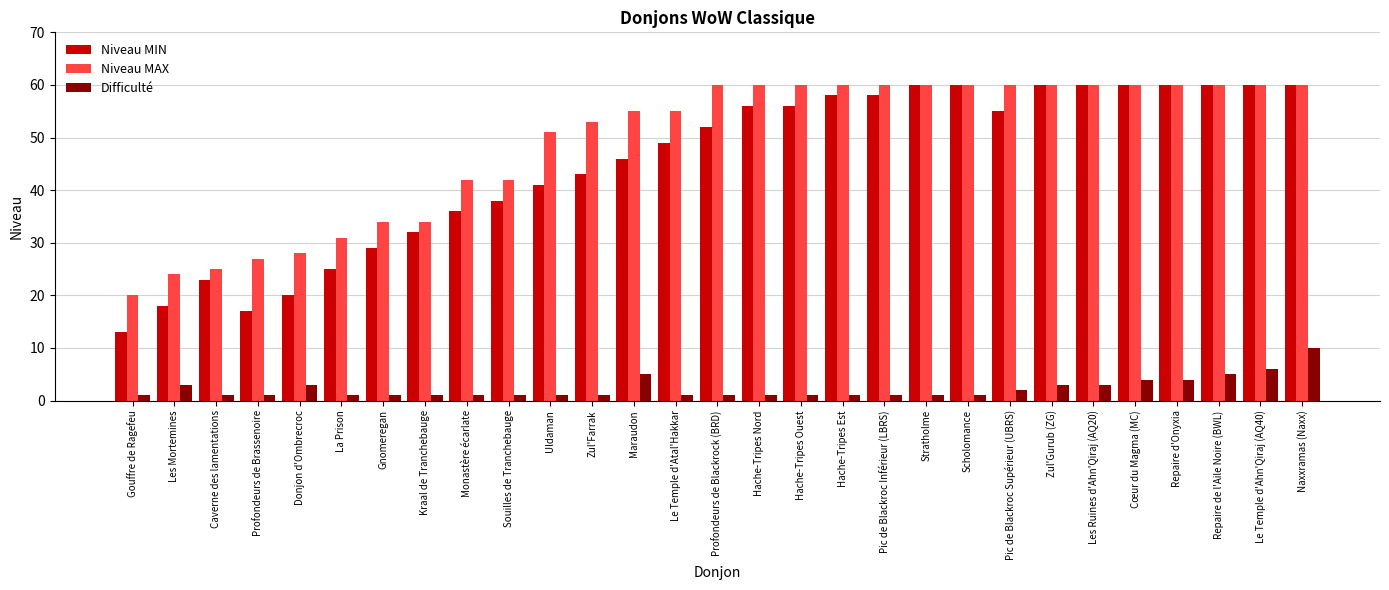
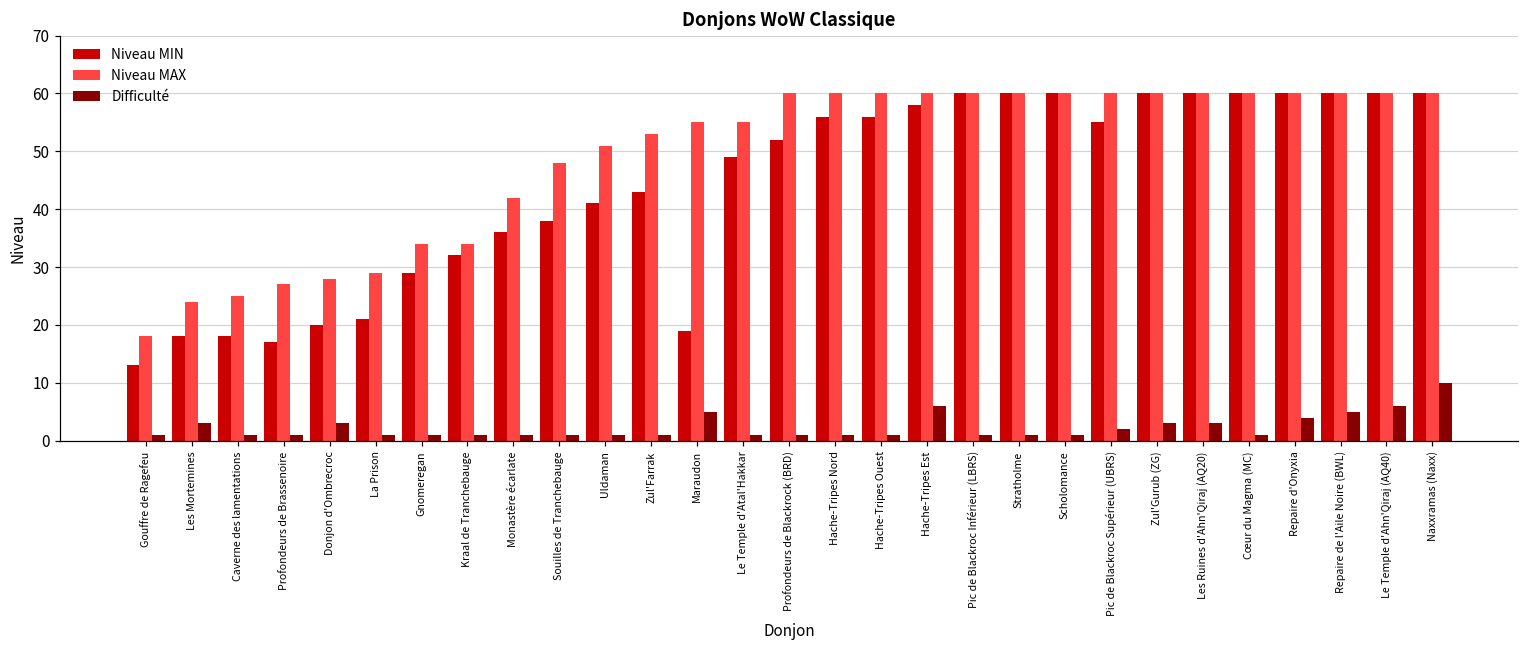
Niveau MAX, Gouffre de Ragefeu: 20 -> 18
Niveau MIN, Caverne des lamentations: 23 -> 18
Niveau MIN, La Prison: 25 -> 21
Niveau MAX, La Prison: 31 -> 29
Niveau MAX, Souilles de Tranchebauge: 42 -> 48
Niveau MIN, Maraudon: 46 -> 19
Difficulté, Hache-Tripes Est: 1 -> 6
Niveau MIN, Pic de Blackroc Inférieur (LBRS): 58 -> 60
Difficulté, Cœur du Magma (MC): 4 -> 1
